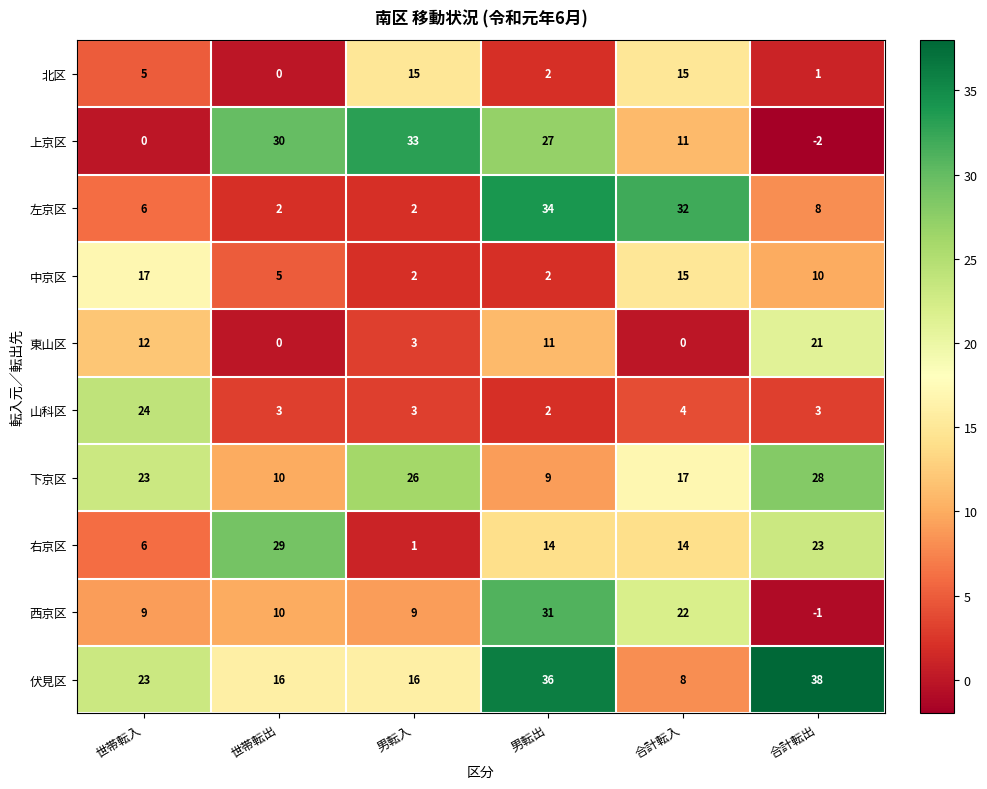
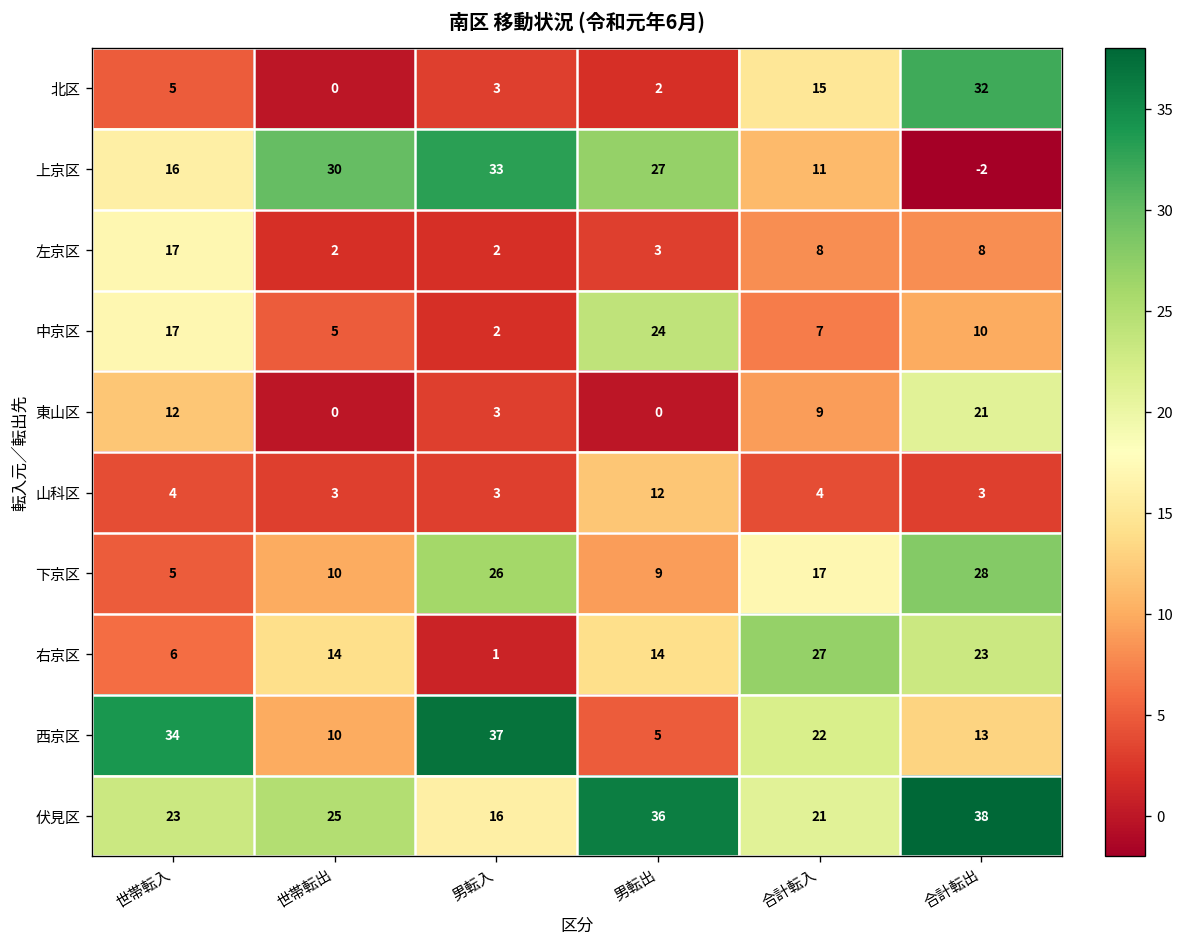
北区, 男転入: 15 -> 3
北区, 合計転出: 1 -> 32
上京区, 世帯転入: 0 -> 16
左京区, 世帯転入: 6 -> 17
左京区, 男転出: 34 -> 3
左京区, 合計転入: 32 -> 8
中京区, 男転出: 2 -> 24
中京区, 合計転入: 15 -> 7
東山区, 男転出: 11 -> 0
東山区, 合計転入: 0 -> 9
山科区, 世帯転入: 24 -> 4
山科区, 男転出: 2 -> 12
下京区, 世帯転入: 23 -> 5
右京区, 世帯転出: 29 -> 14
右京区, 合計転入: 14 -> 27
西京区, 世帯転入: 9 -> 34
西京区, 男転入: 9 -> 37
西京区, 男転出: 31 -> 5
西京区, 合計転出: -1 -> 13
伏見区, 世帯転出: 16 -> 25
伏見区, 合計転入: 8 -> 21
